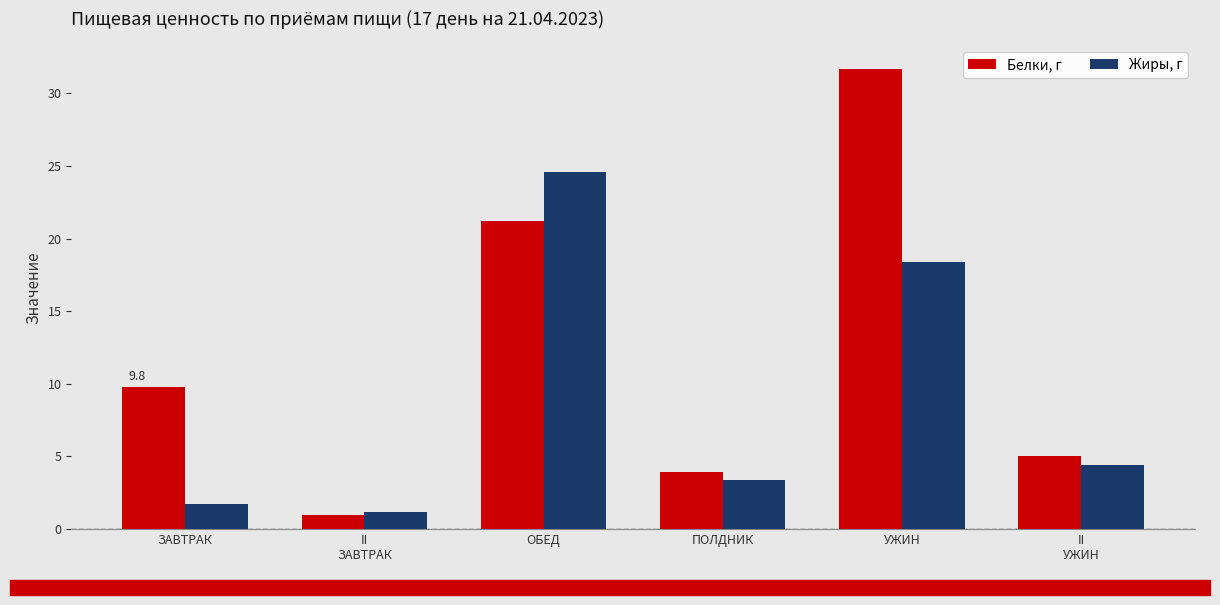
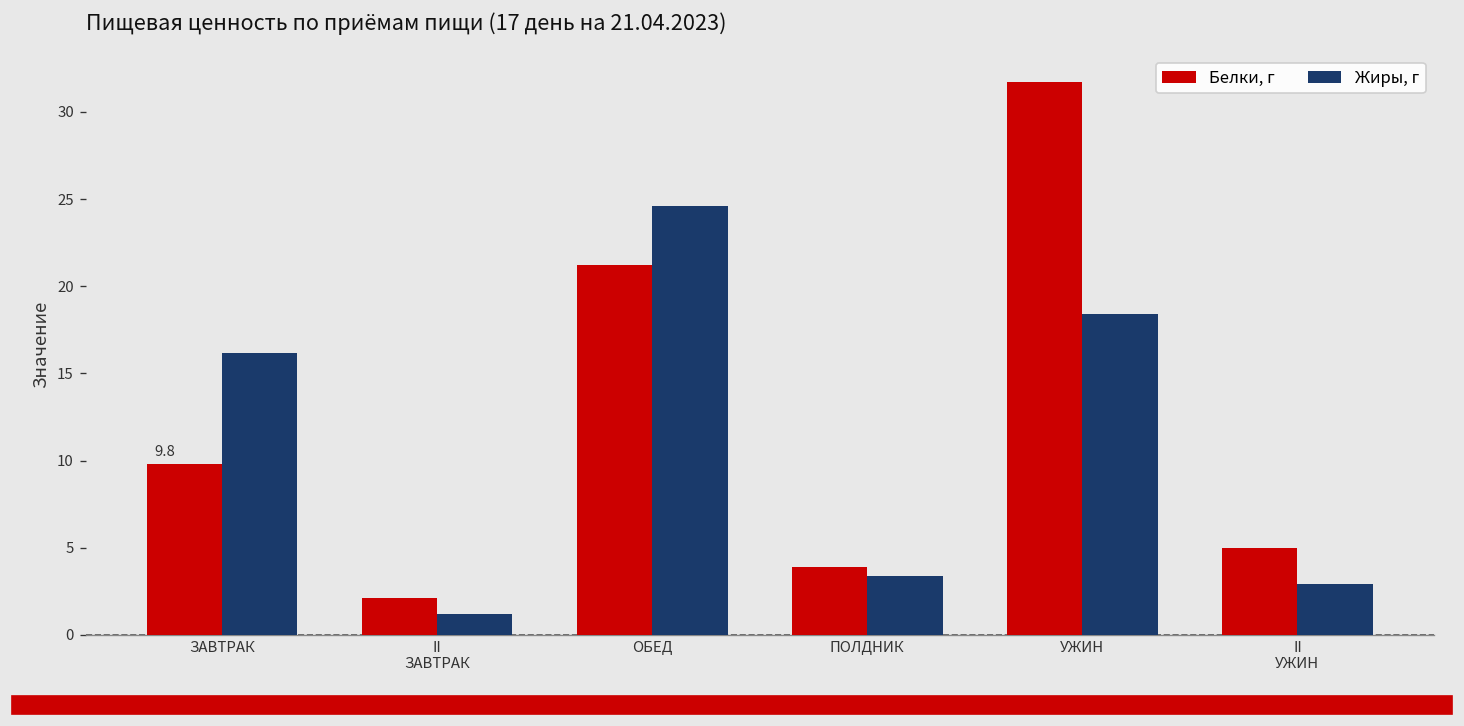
Жиры, г, ЗАВТРАК: 1.7 -> 16.2
Белки, г, II ЗАВТРАК: 1.0 -> 2.1
Жиры, г, II УЖИН: 4.4 -> 2.9
